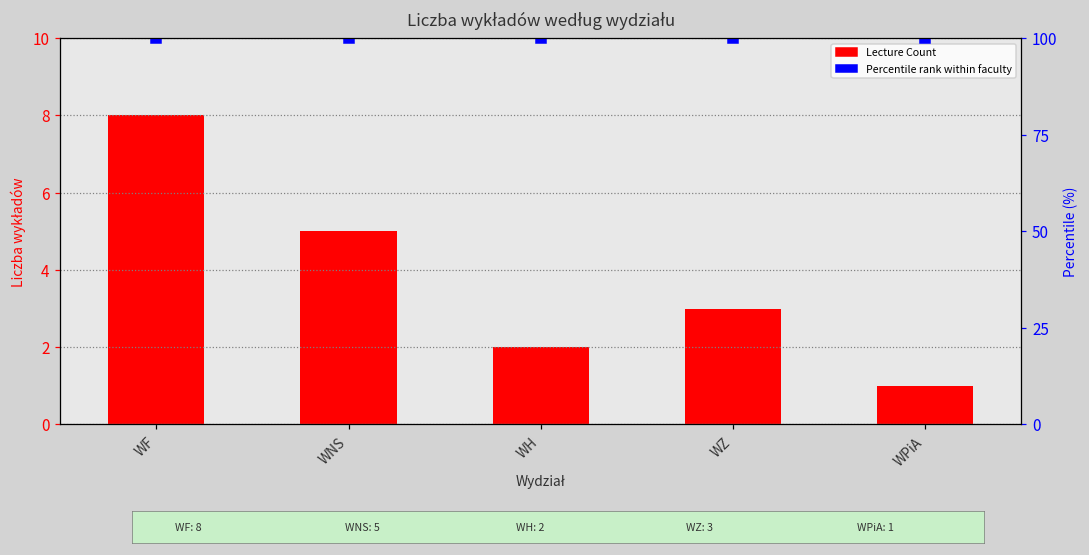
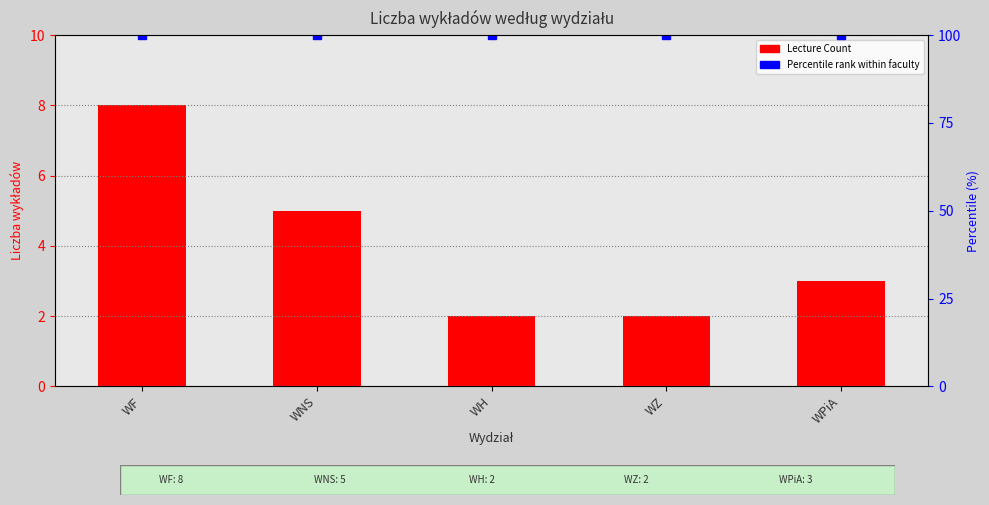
Lecture Count, WZ: 3 -> 2
Lecture Count, WPiA: 1 -> 3
